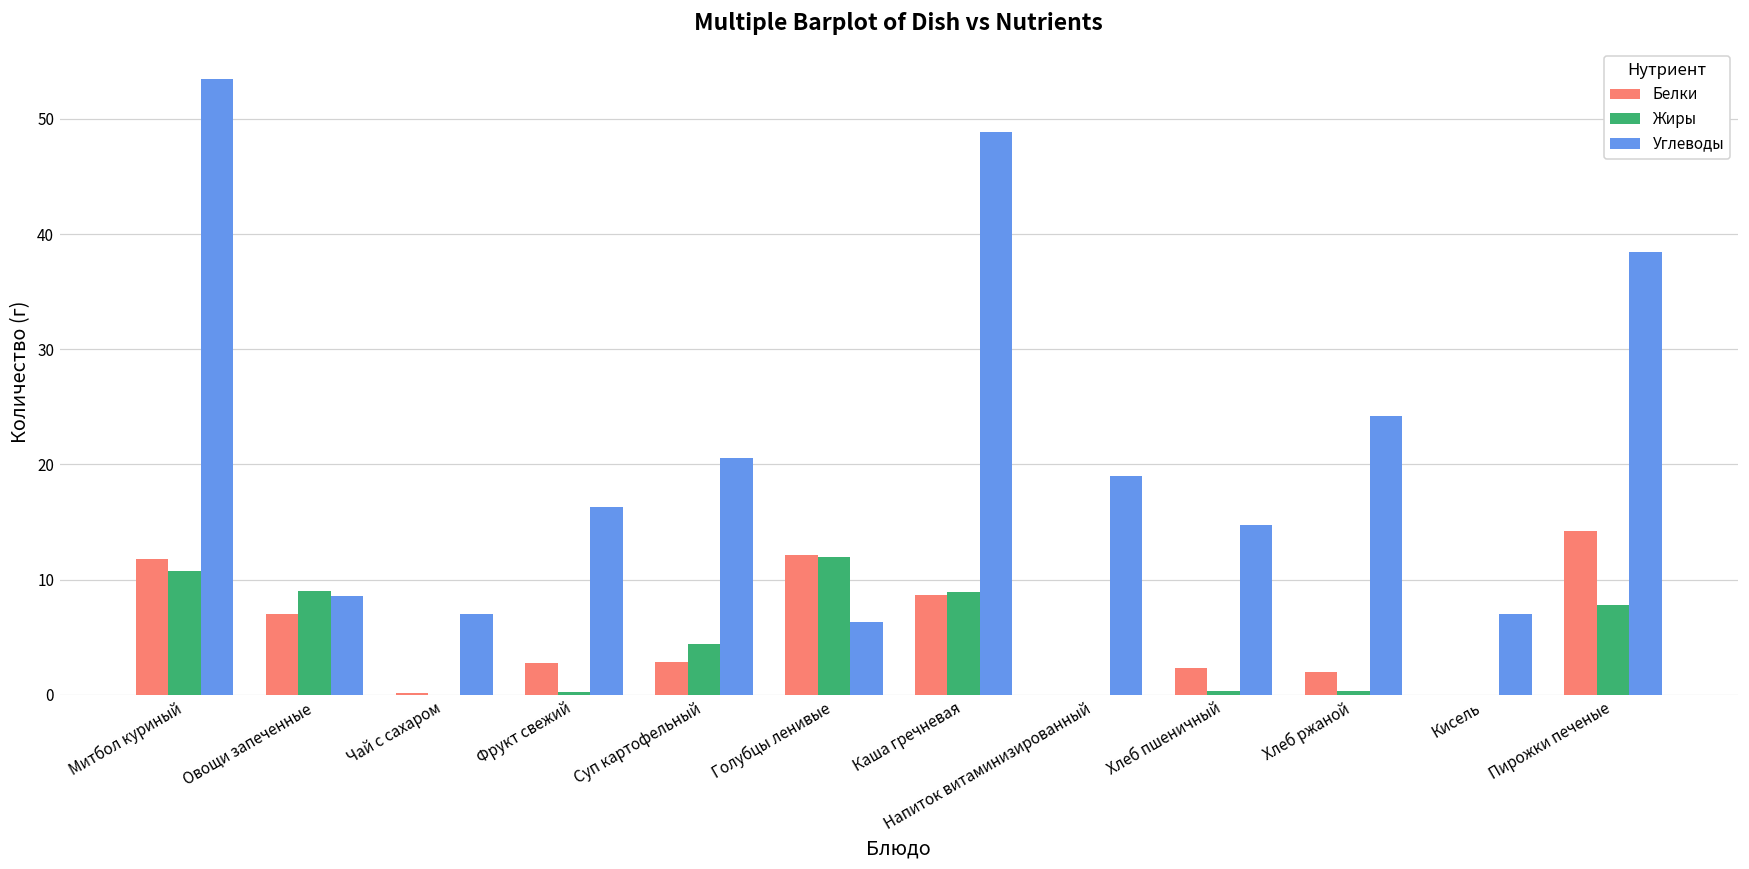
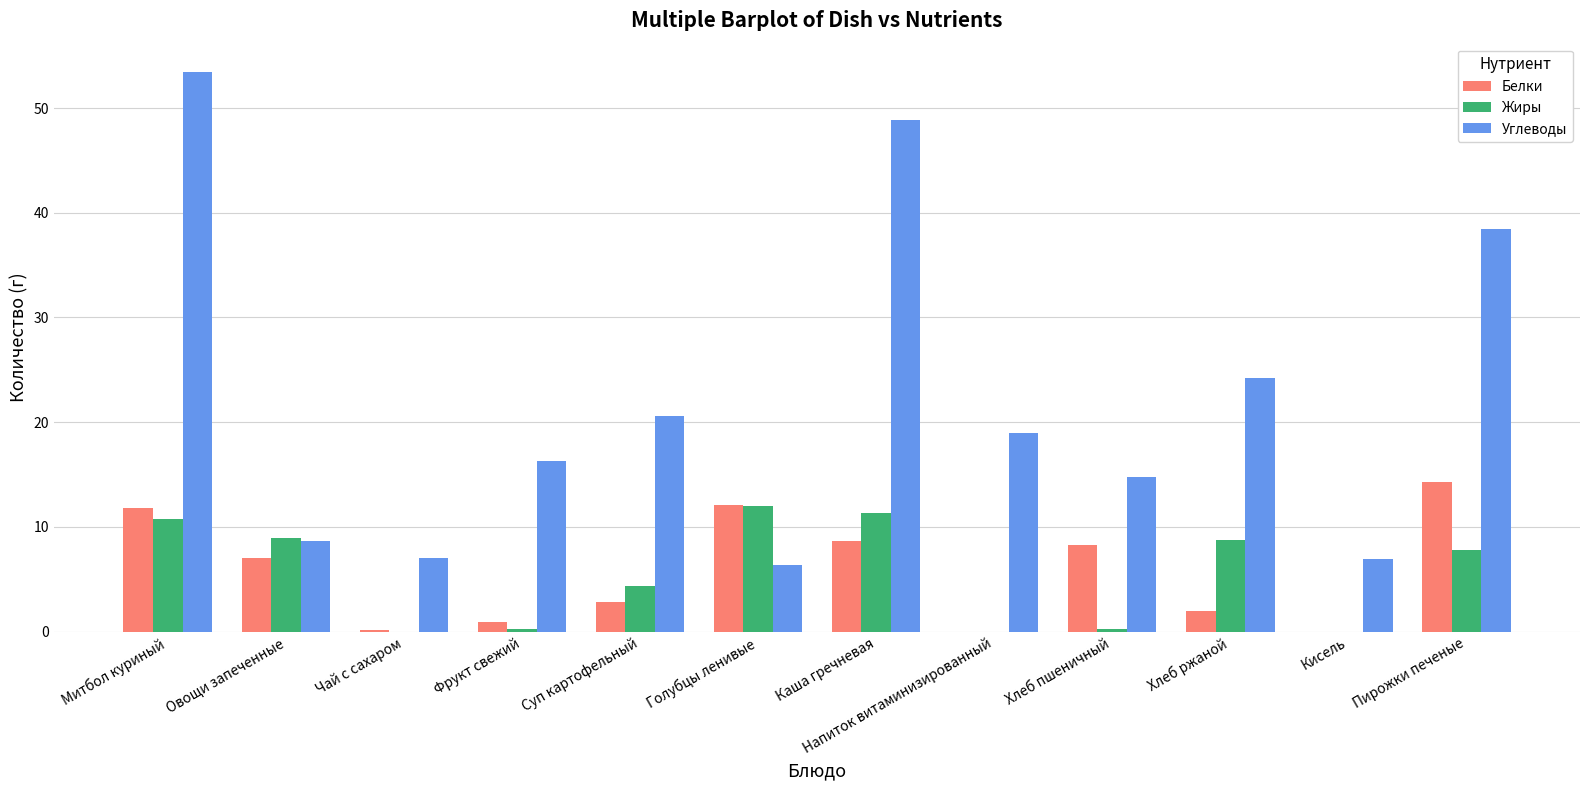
Белки, Фрукт свежий: 2.8 -> 1.0
Жиры, Каша гречневая: 8.9 -> 11.4
Белки, Хлеб пшеничный: 2.4 -> 8.3
Жиры, Хлеб ржаной: 0.4 -> 8.8
